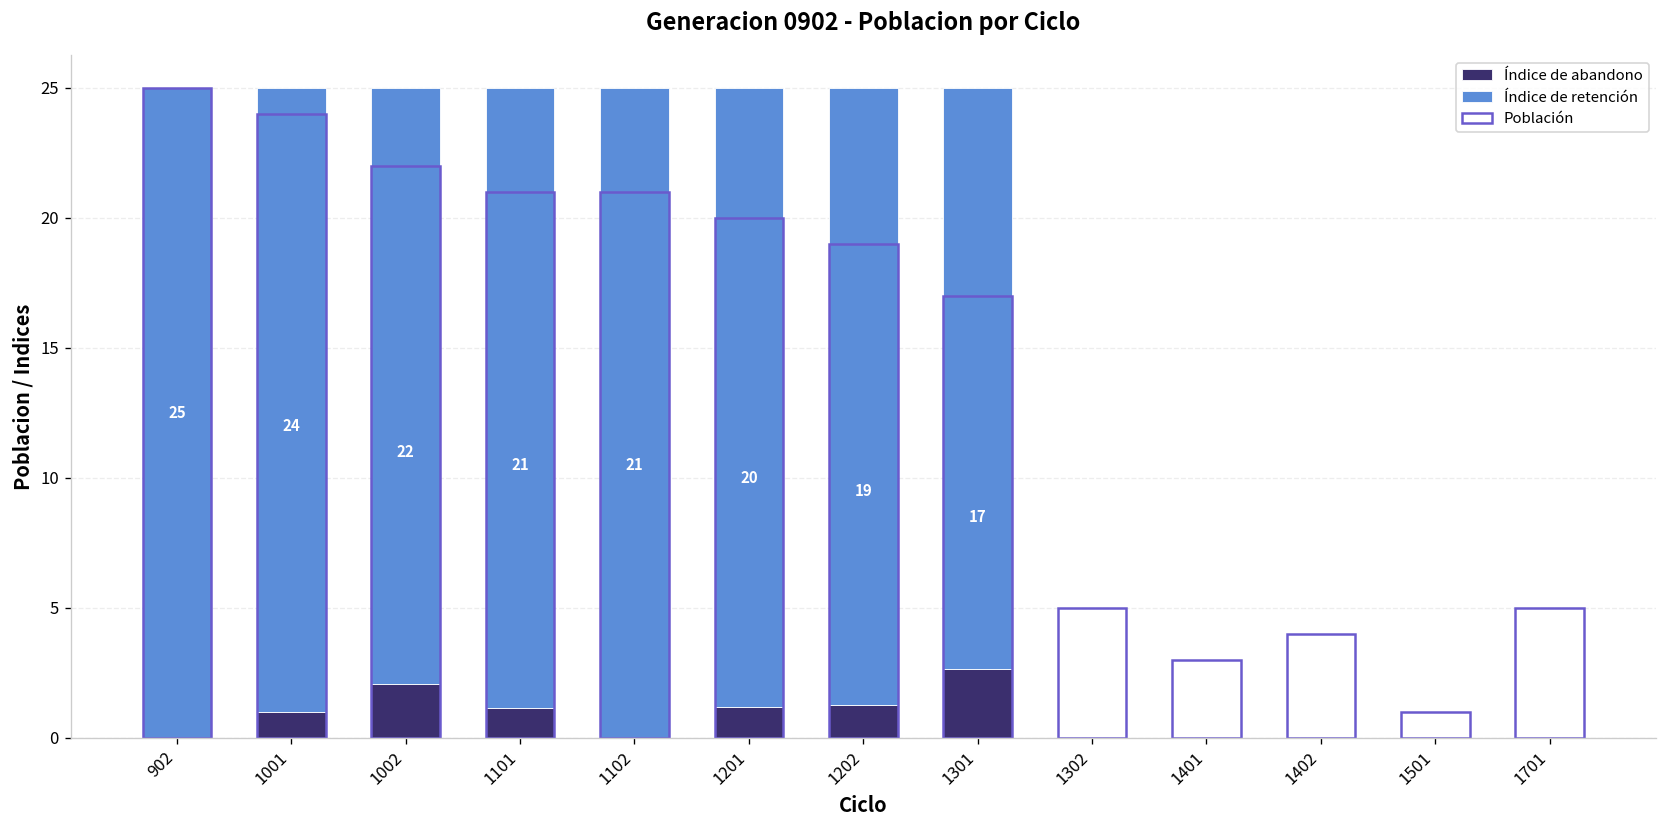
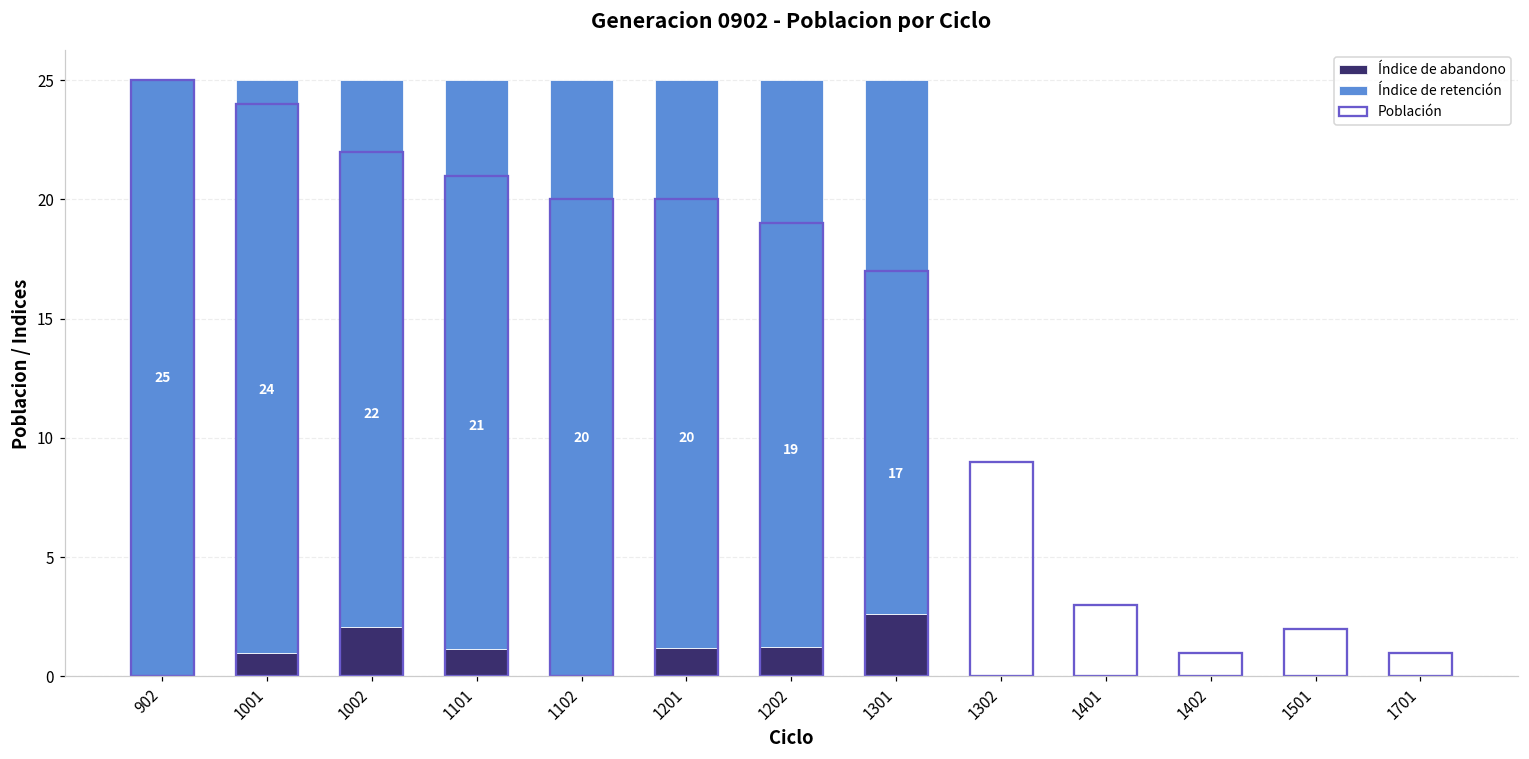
Población, 1102: 21 -> 20
Población, 1302: 5 -> 9
Población, 1402: 4 -> 1
Población, 1501: 1 -> 2
Población, 1701: 5 -> 1
